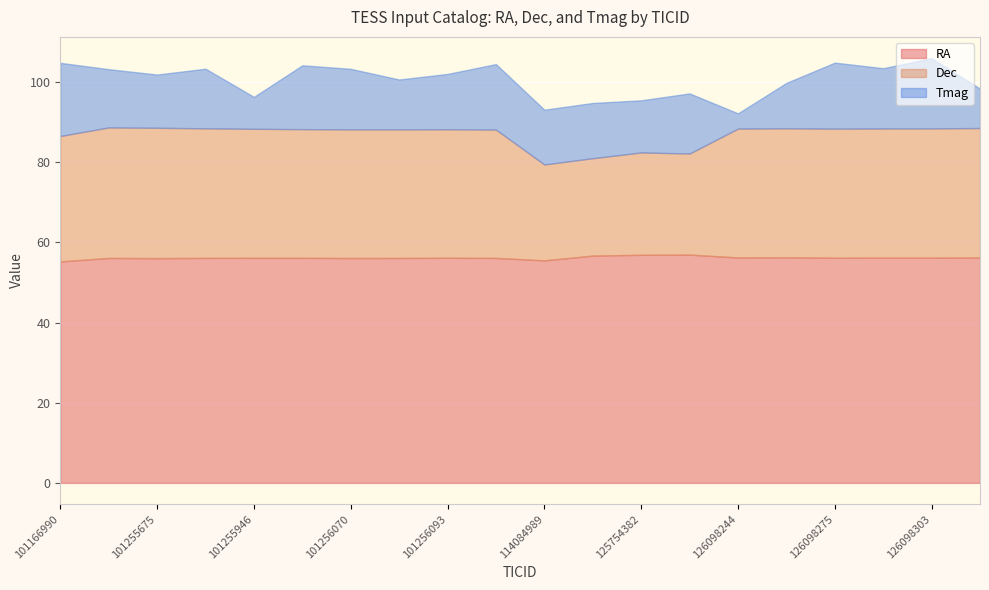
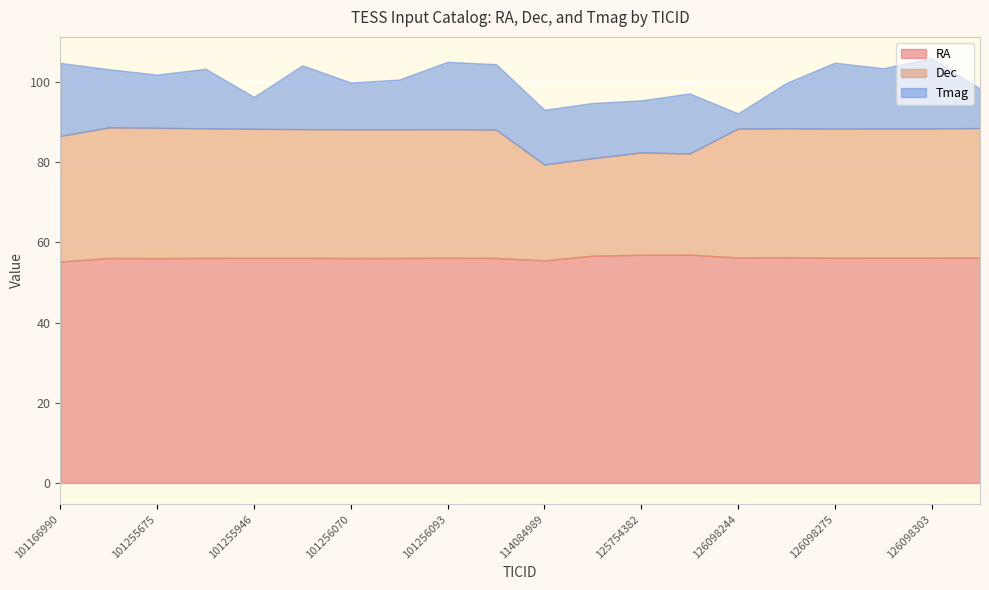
Tmag, 101256070: 15 -> 12
Tmag, 101256093: 14 -> 17
